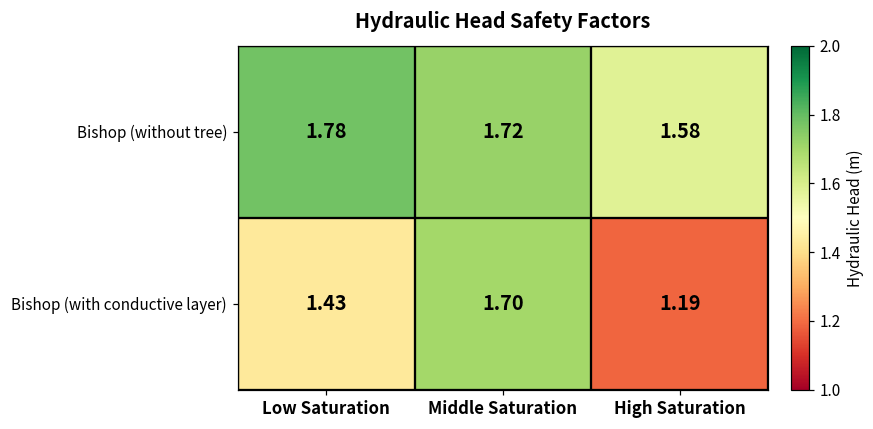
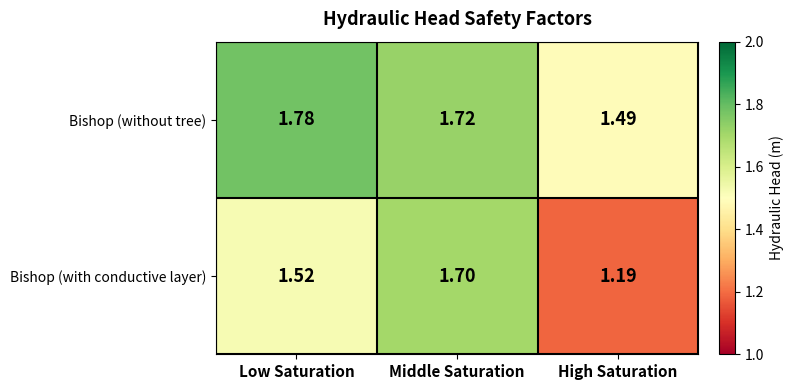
Bishop (without tree), High Saturation: 1.58 -> 1.49
Bishop (with conductive layer), Low Saturation: 1.43 -> 1.52
